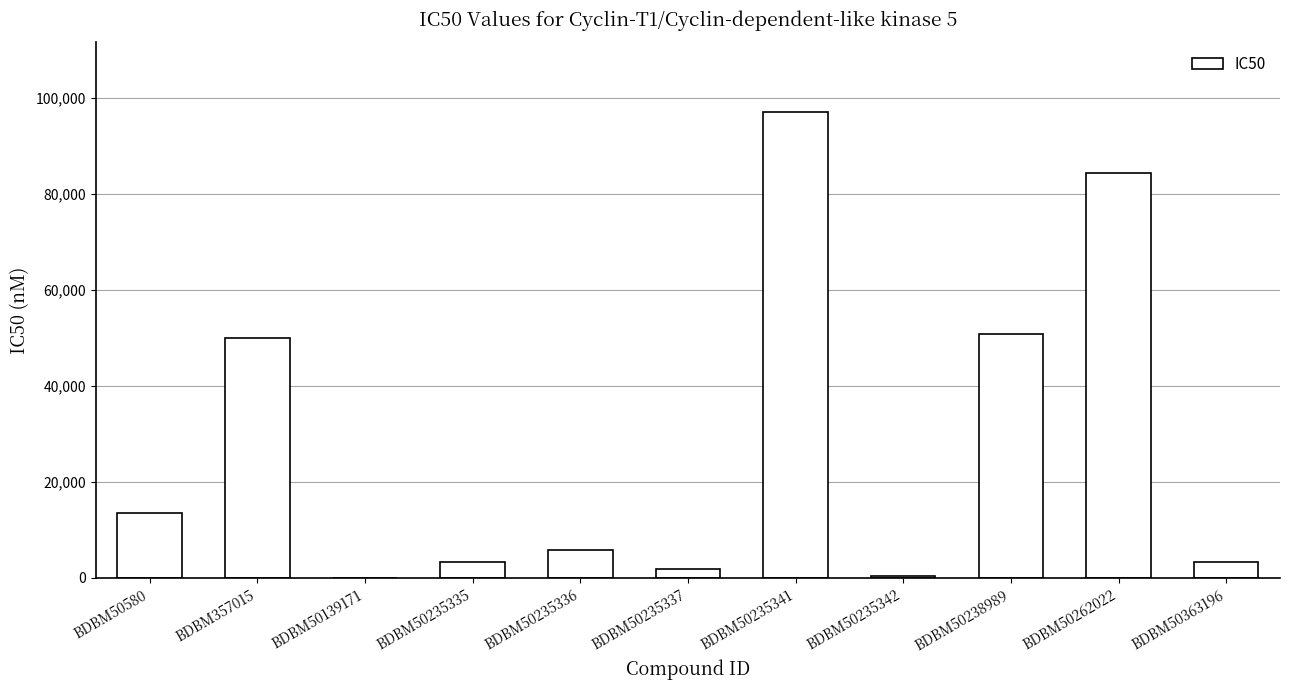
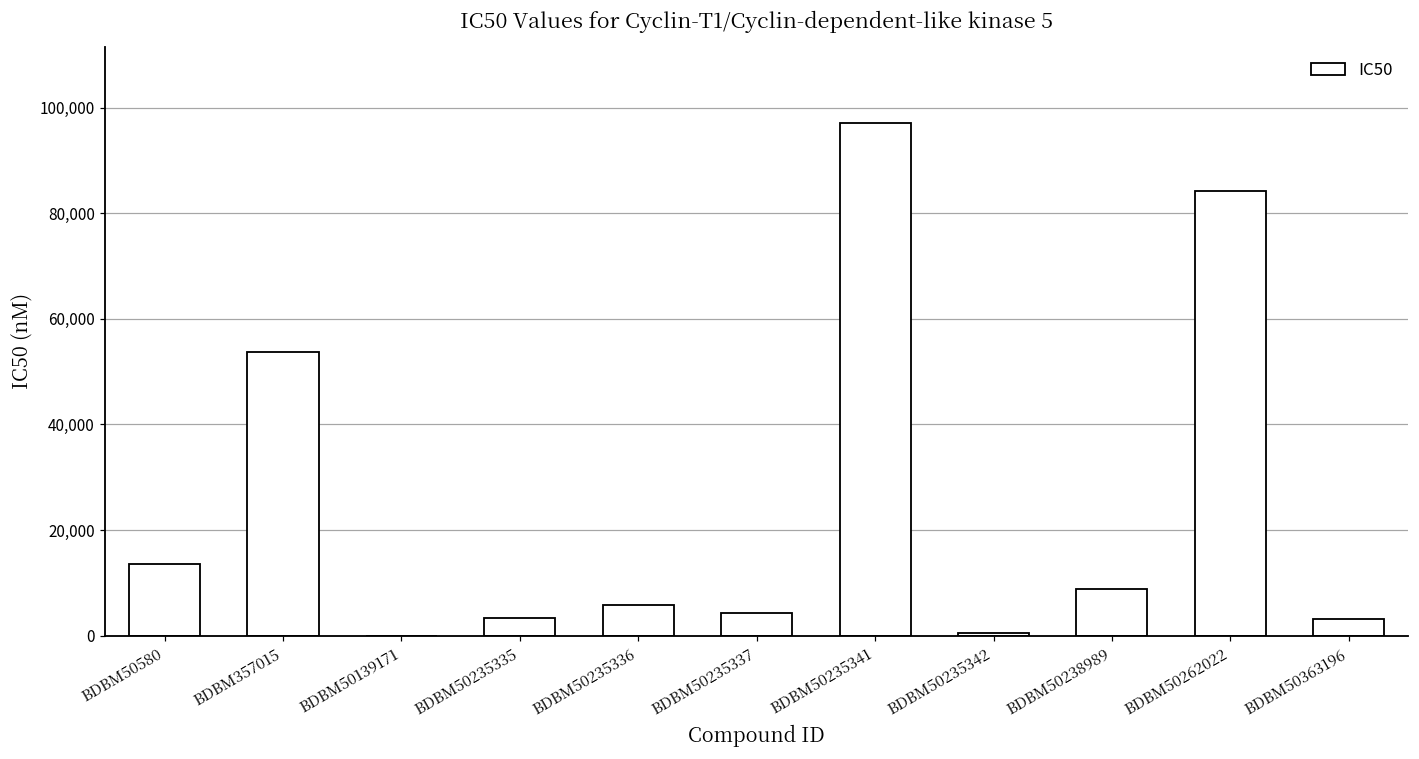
BDBM357015: 50,000 -> 54,000
BDBM50235337: 2,000 -> 4,000
BDBM50238989: 51,000 -> 9,000
